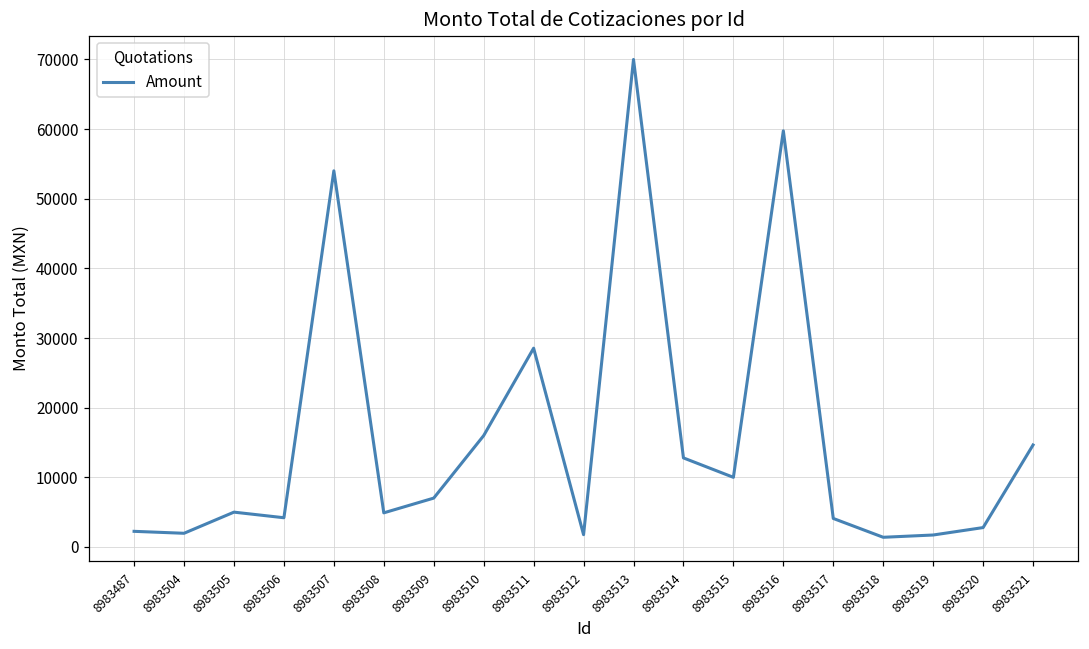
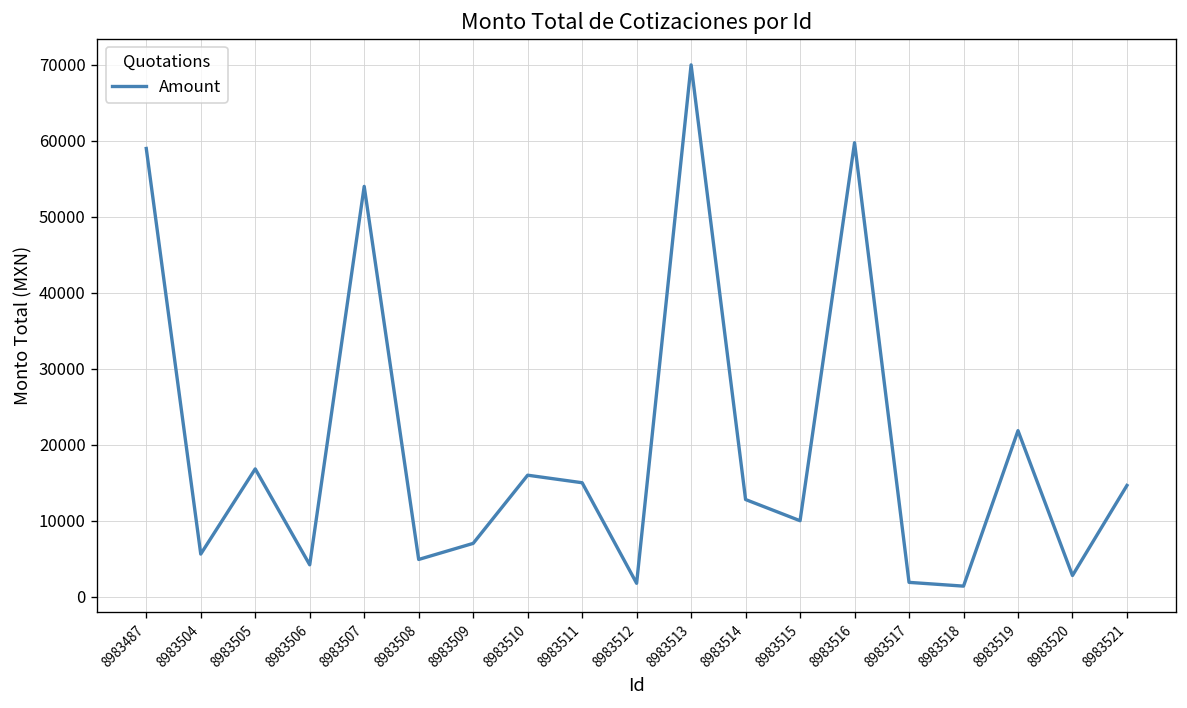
8983487: 2000 -> 59000
8983504: 2000 -> 6000
8983505: 5000 -> 17000
8983511: 29000 -> 15000
8983517: 4000 -> 2000
8983519: 2000 -> 22000
